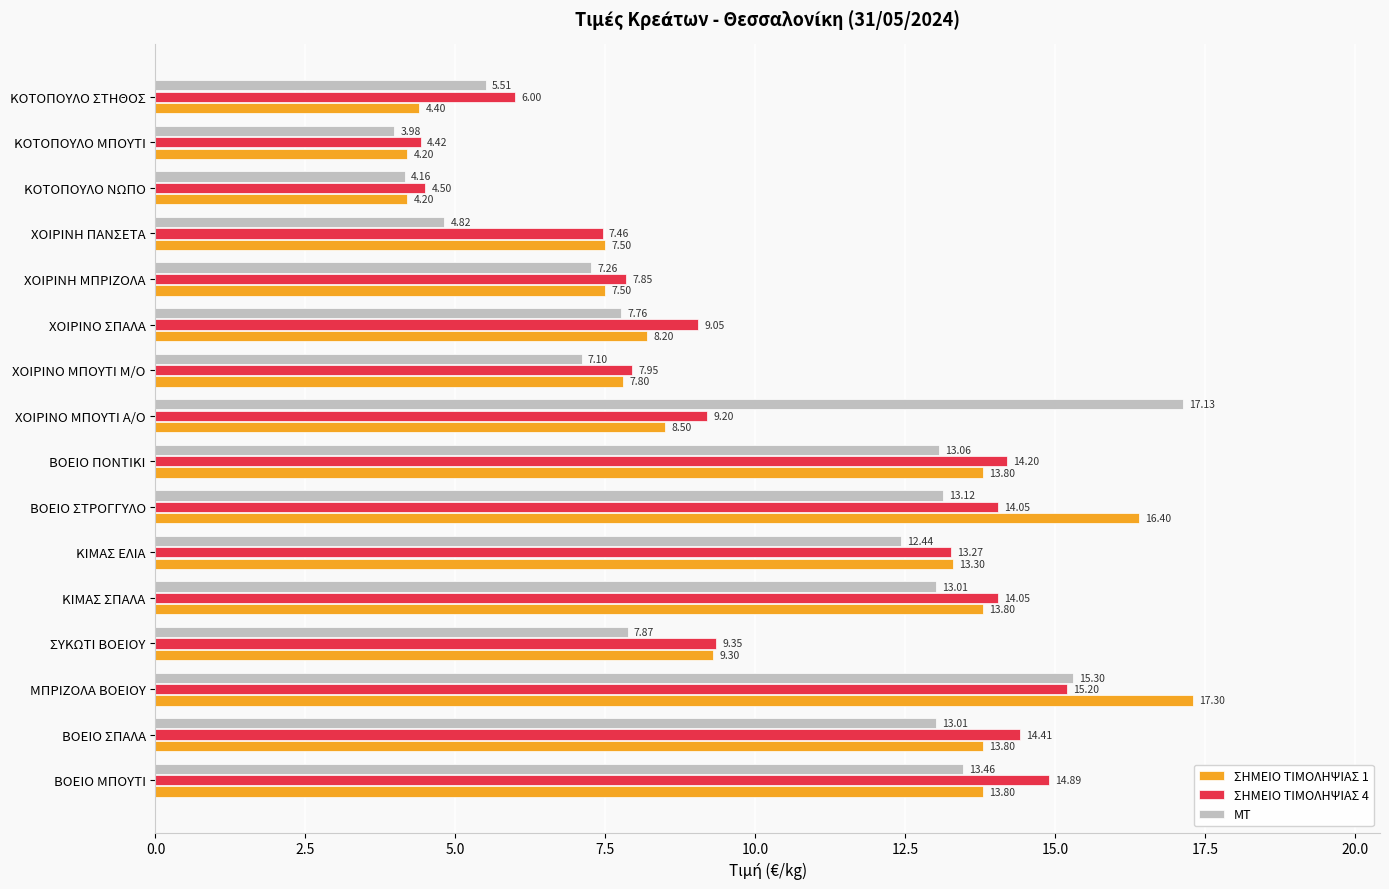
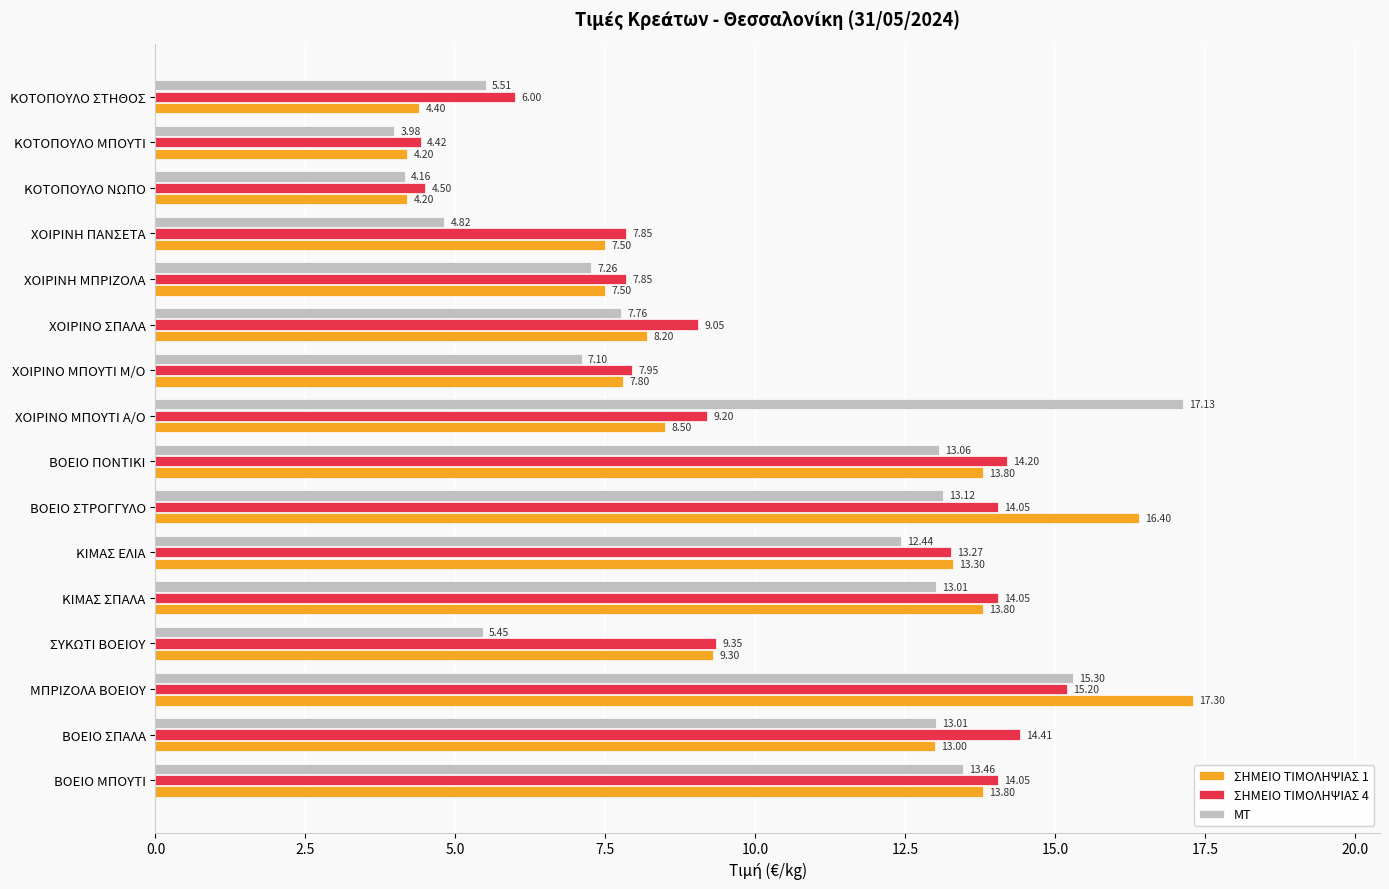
ΣΗΜΕΙΟ ΤΙΜΟΛΗΨΙΑΣ 4, ΧΟΙΡΙΝΗ ΠΑΝΣΕΤΑ: 7.46 -> 7.85
ΜΤ, ΣΥΚΩΤΙ ΒΟΕΙΟΥ: 7.87 -> 5.45
ΣΗΜΕΙΟ ΤΙΜΟΛΗΨΙΑΣ 1, ΒΟΕΙΟ ΣΠΑΛΑ: 13.80 -> 13.00
ΣΗΜΕΙΟ ΤΙΜΟΛΗΨΙΑΣ 4, ΒΟΕΙΟ ΜΠΟΥΤΙ: 14.89 -> 14.05
